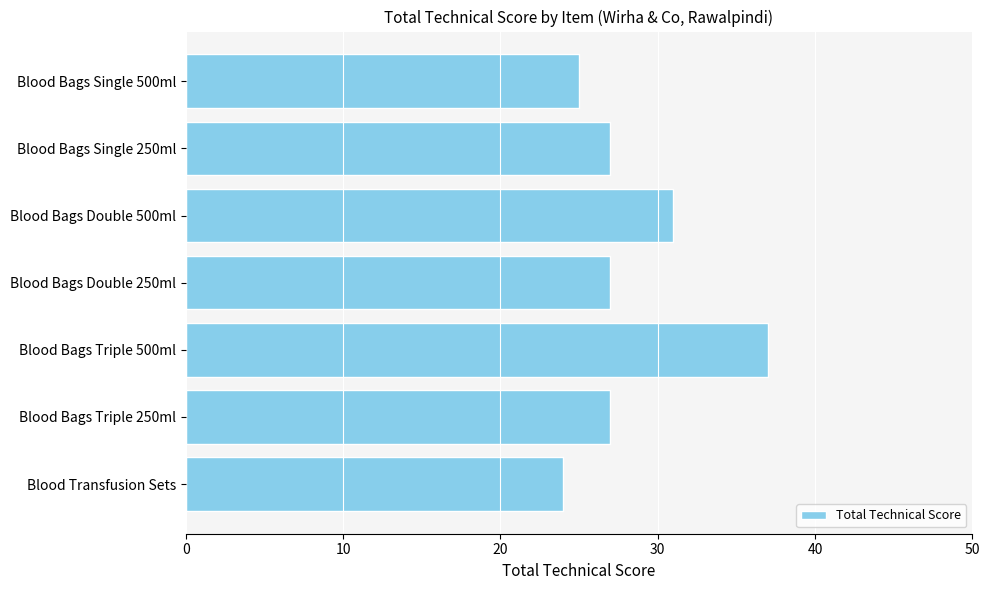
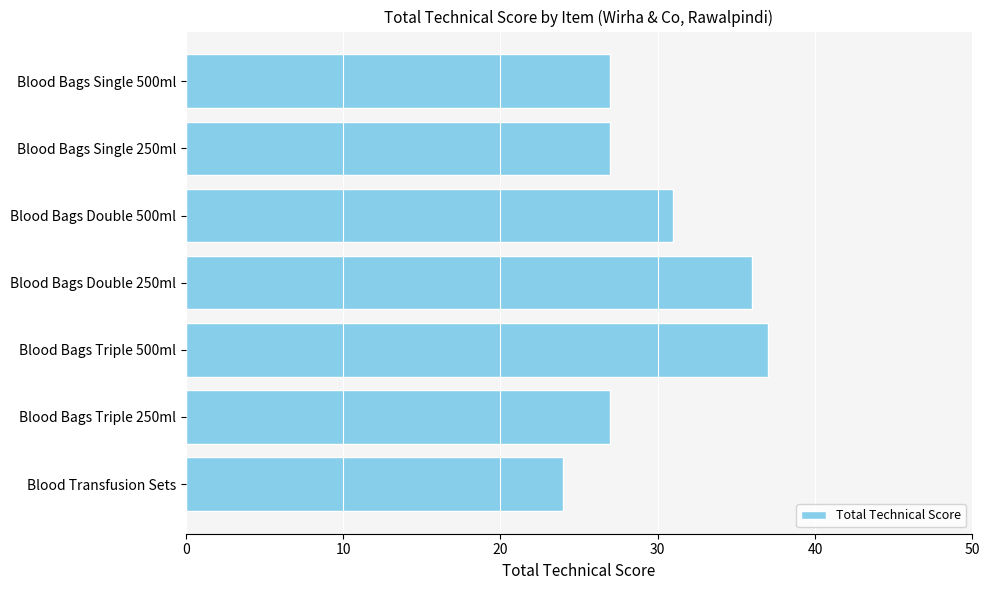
Blood Bags Single 500ml: 25 -> 27
Blood Bags Double 250ml: 27 -> 36
